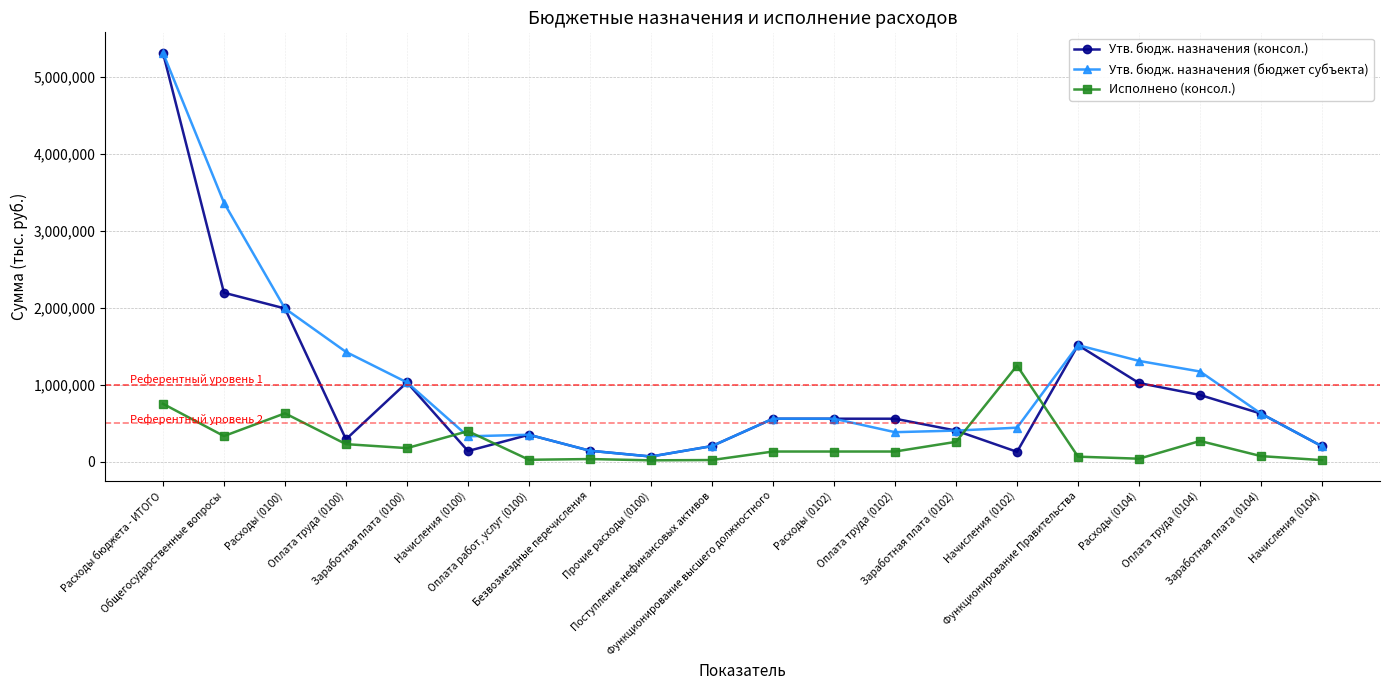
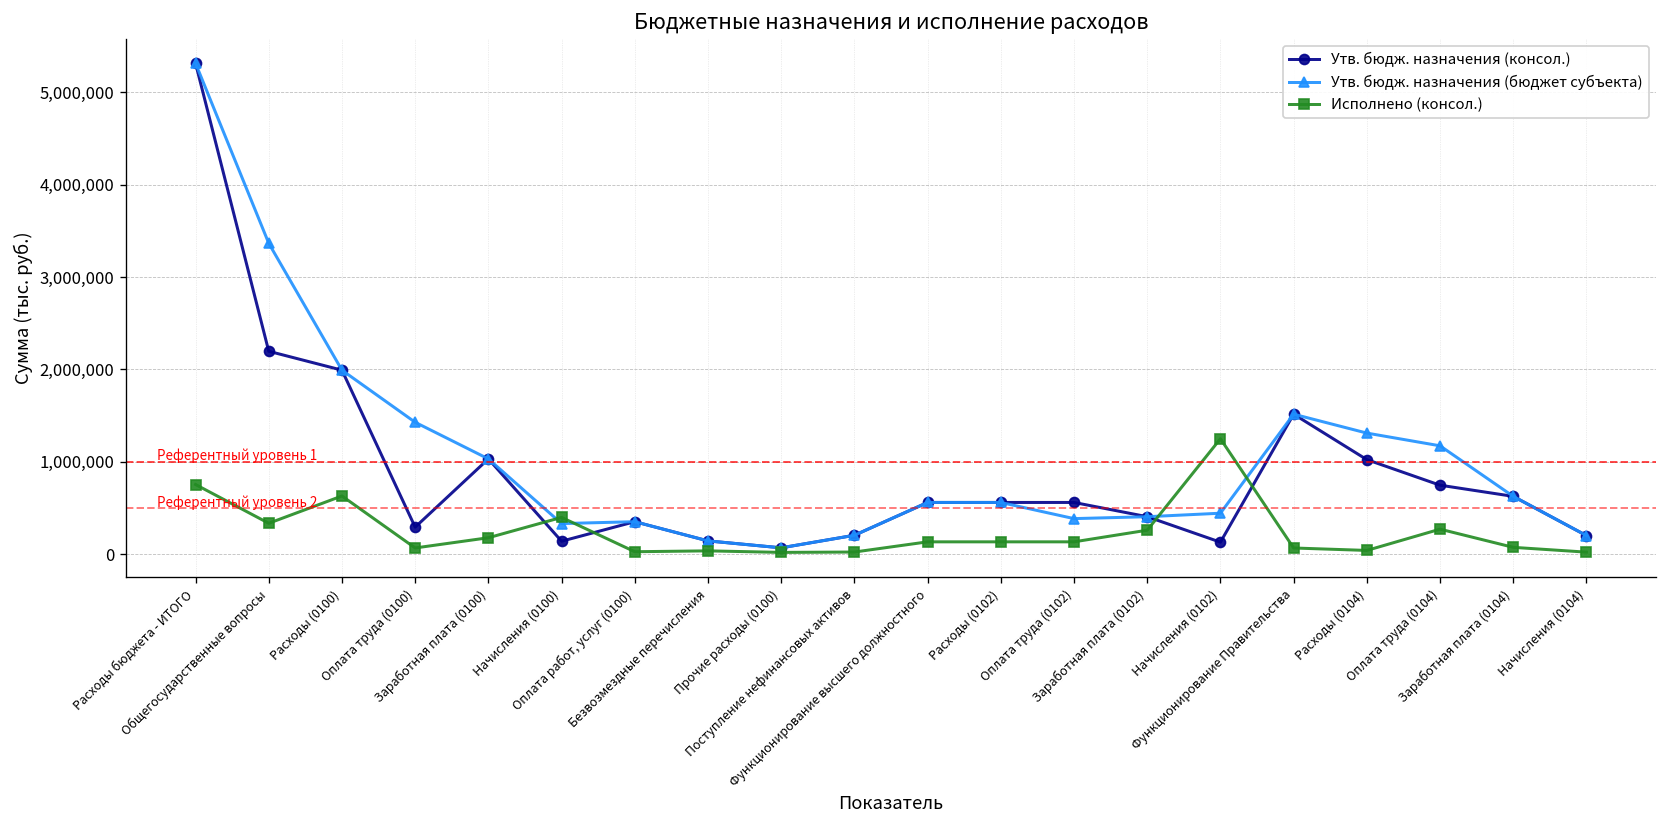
Исполнено (консол.), Оплата труда (0100): 200,000 -> 100,000
Утв. бюдж. назначения (консол.), Оплата труда (0104): 900,000 -> 700,000
